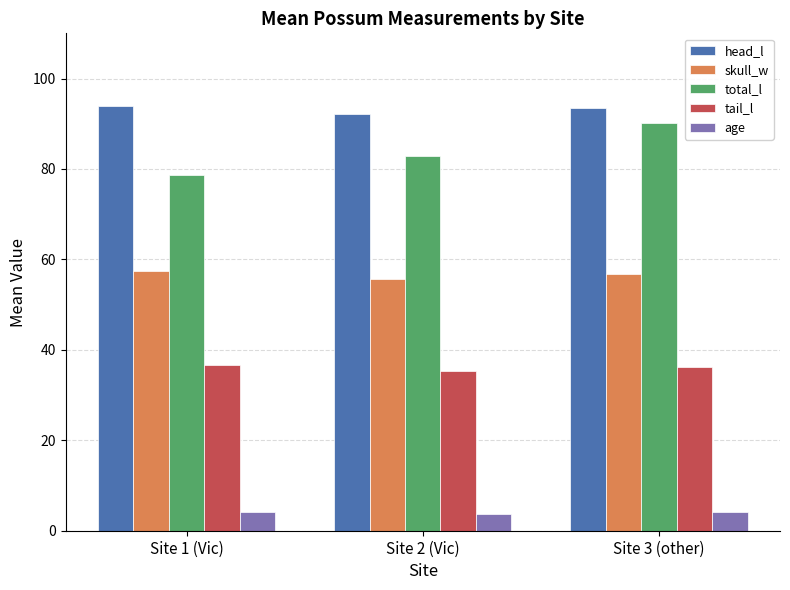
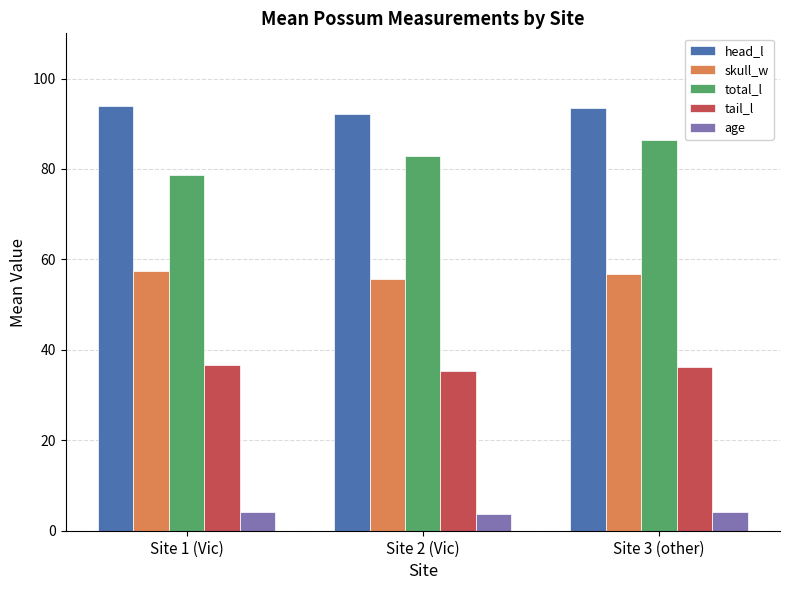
total_l, Site 3 (other): 90 -> 86
